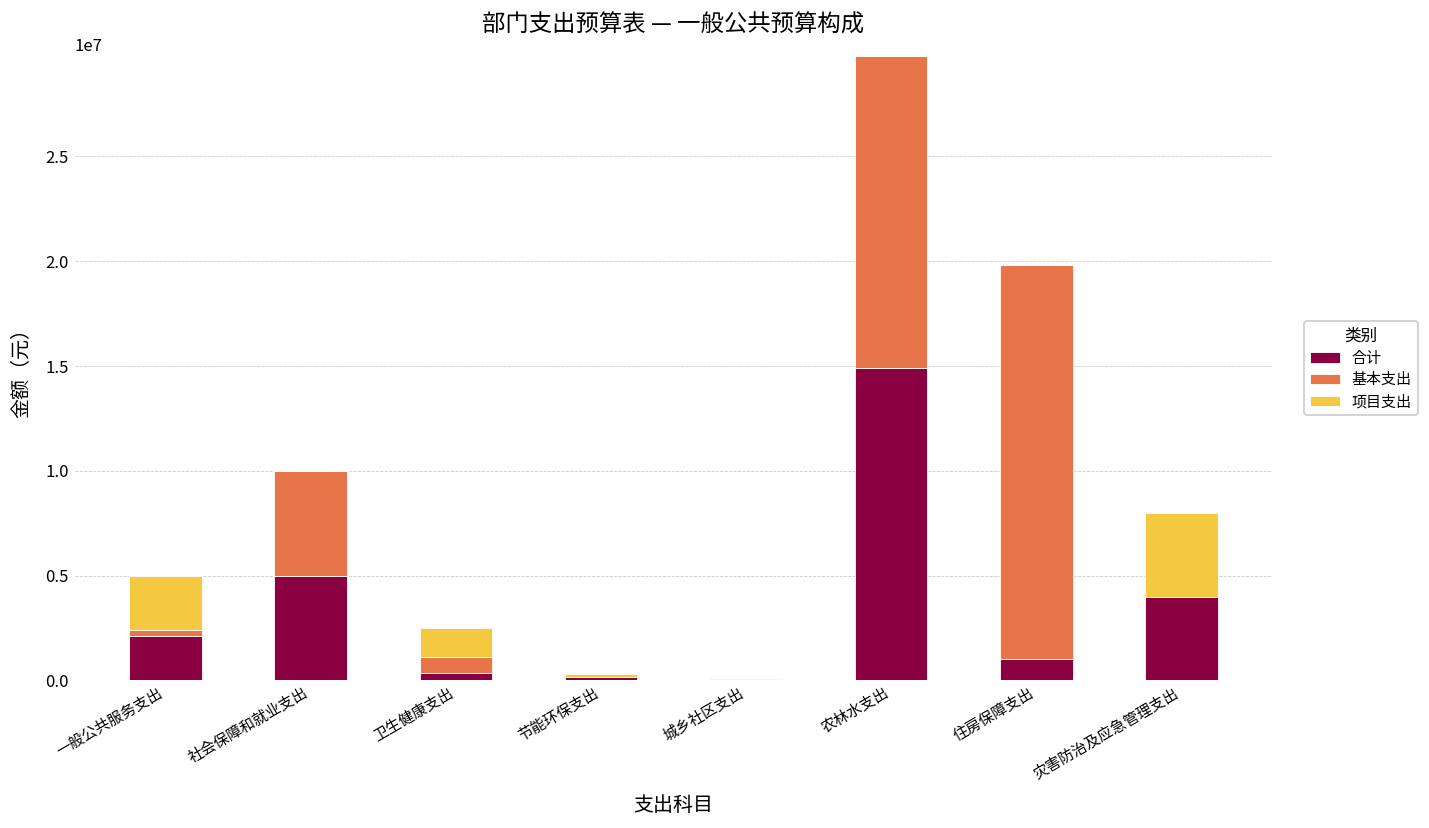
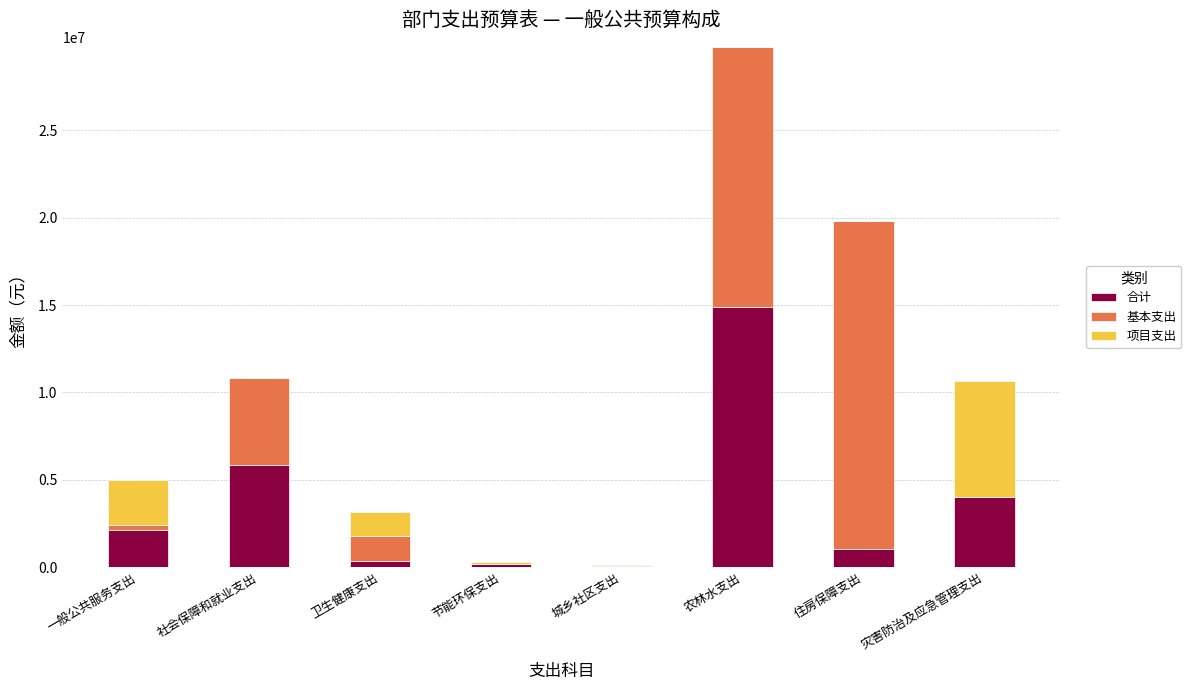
合计, 社会保障和就业支出: 5000000 -> 5900000
基本支出, 卫生健康支出: 800000 -> 1400000
项目支出, 灾害防治及应急管理支出: 4000000 -> 6700000
